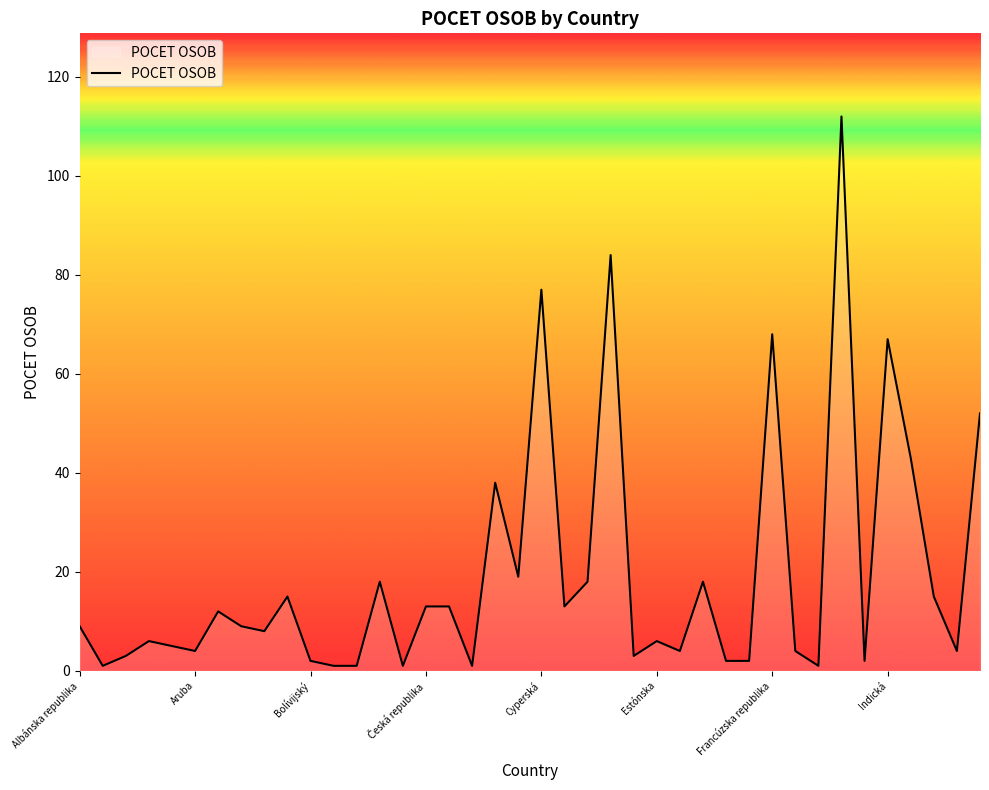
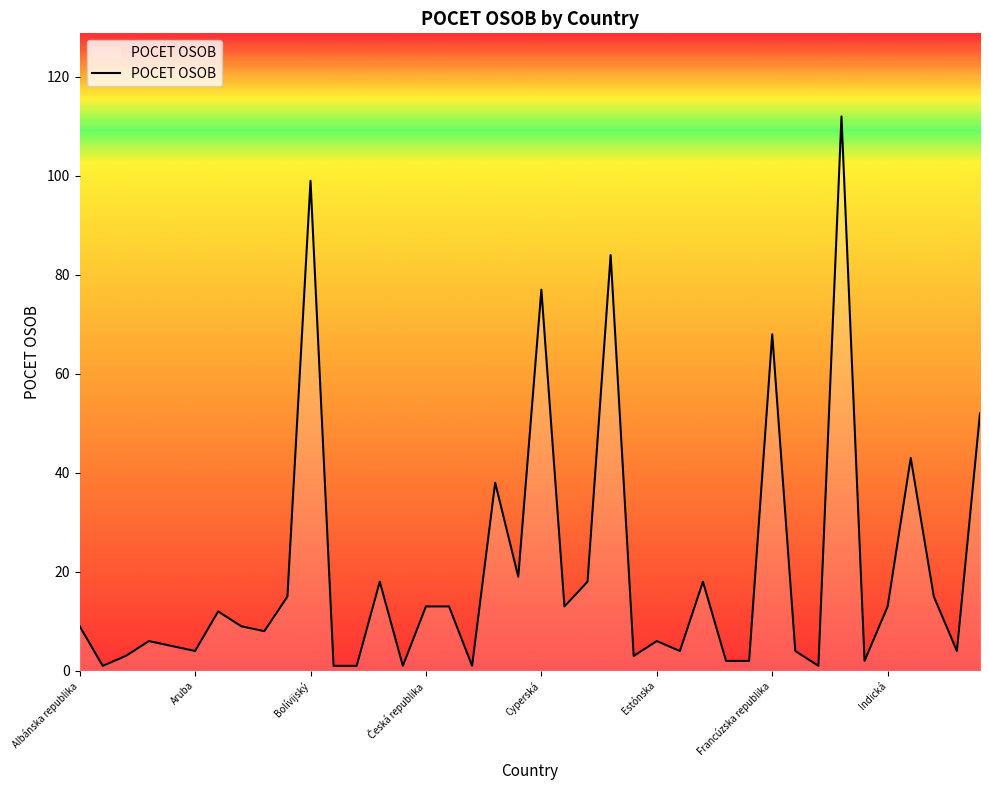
Bolívijský: 2 -> 99
Indická: 67 -> 13
